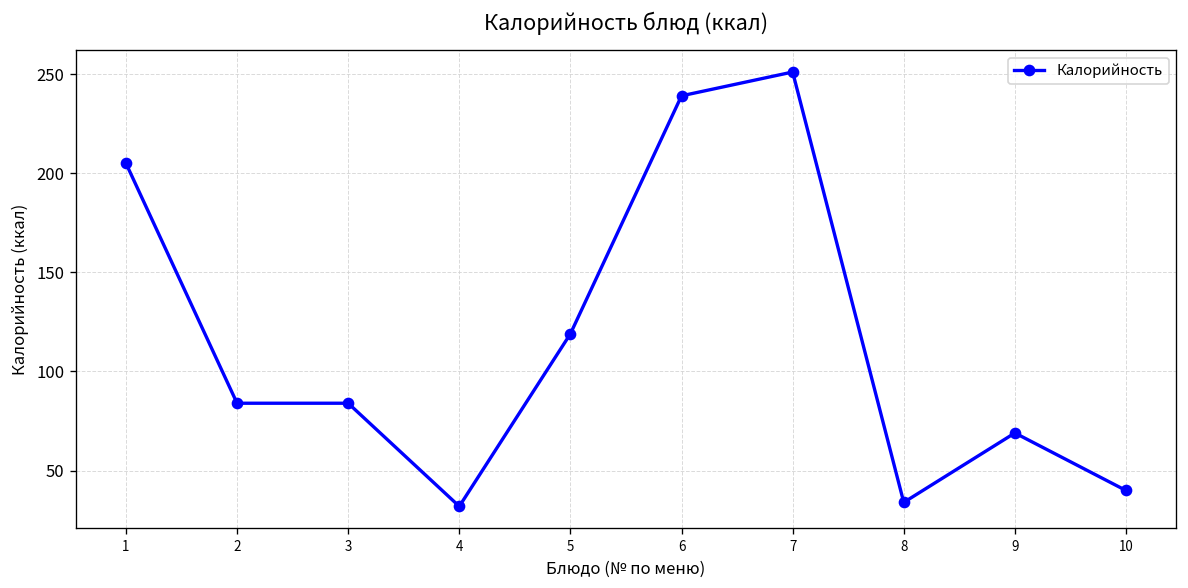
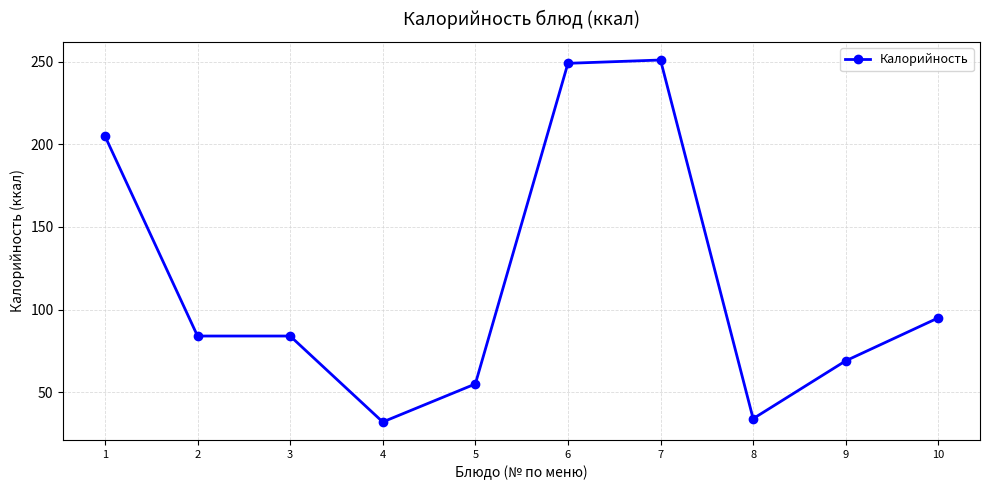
5: 119 -> 55
6: 239 -> 249
10: 40 -> 95
